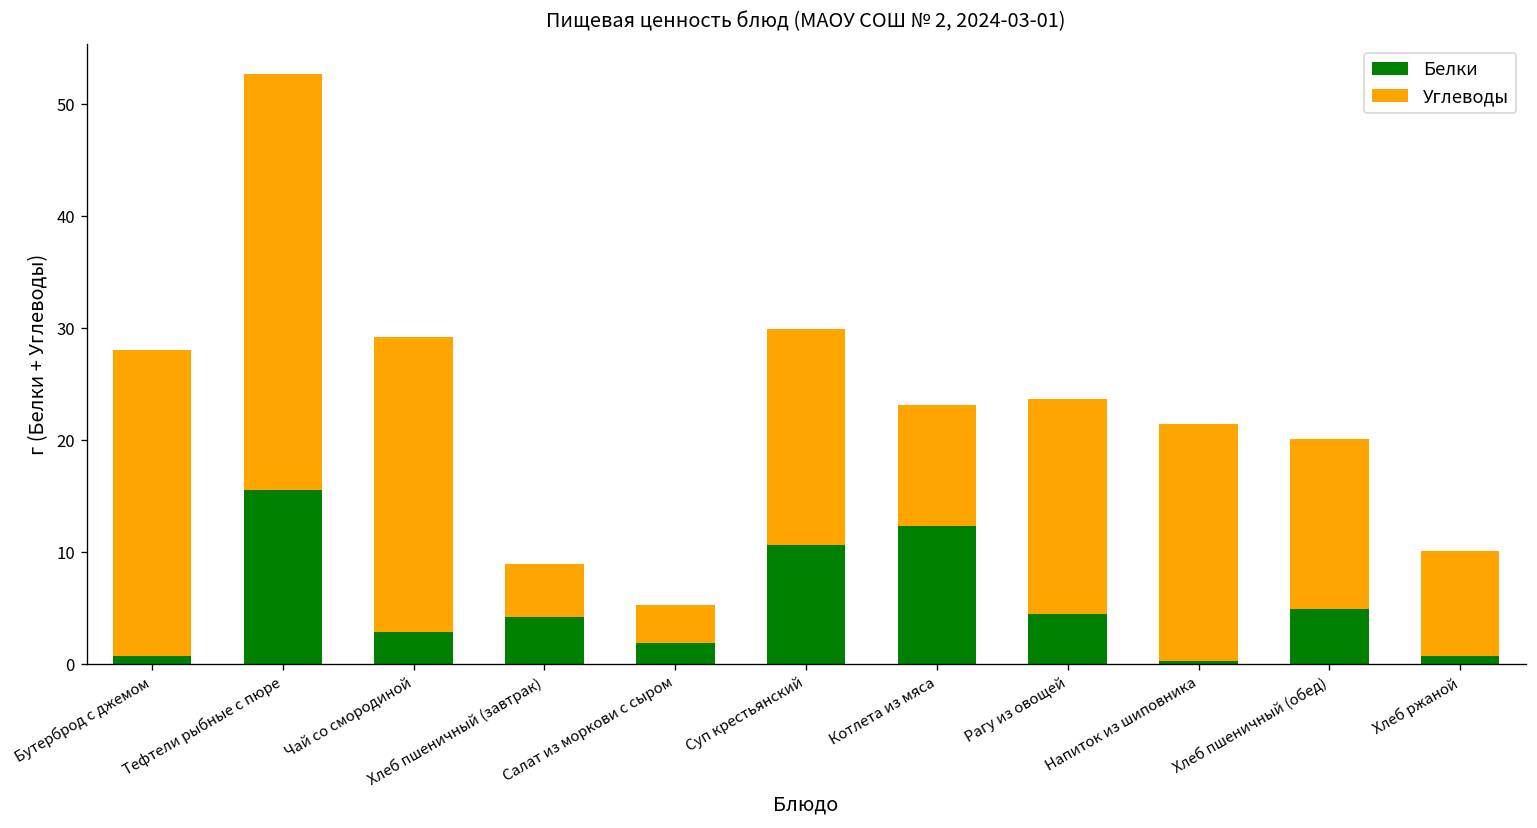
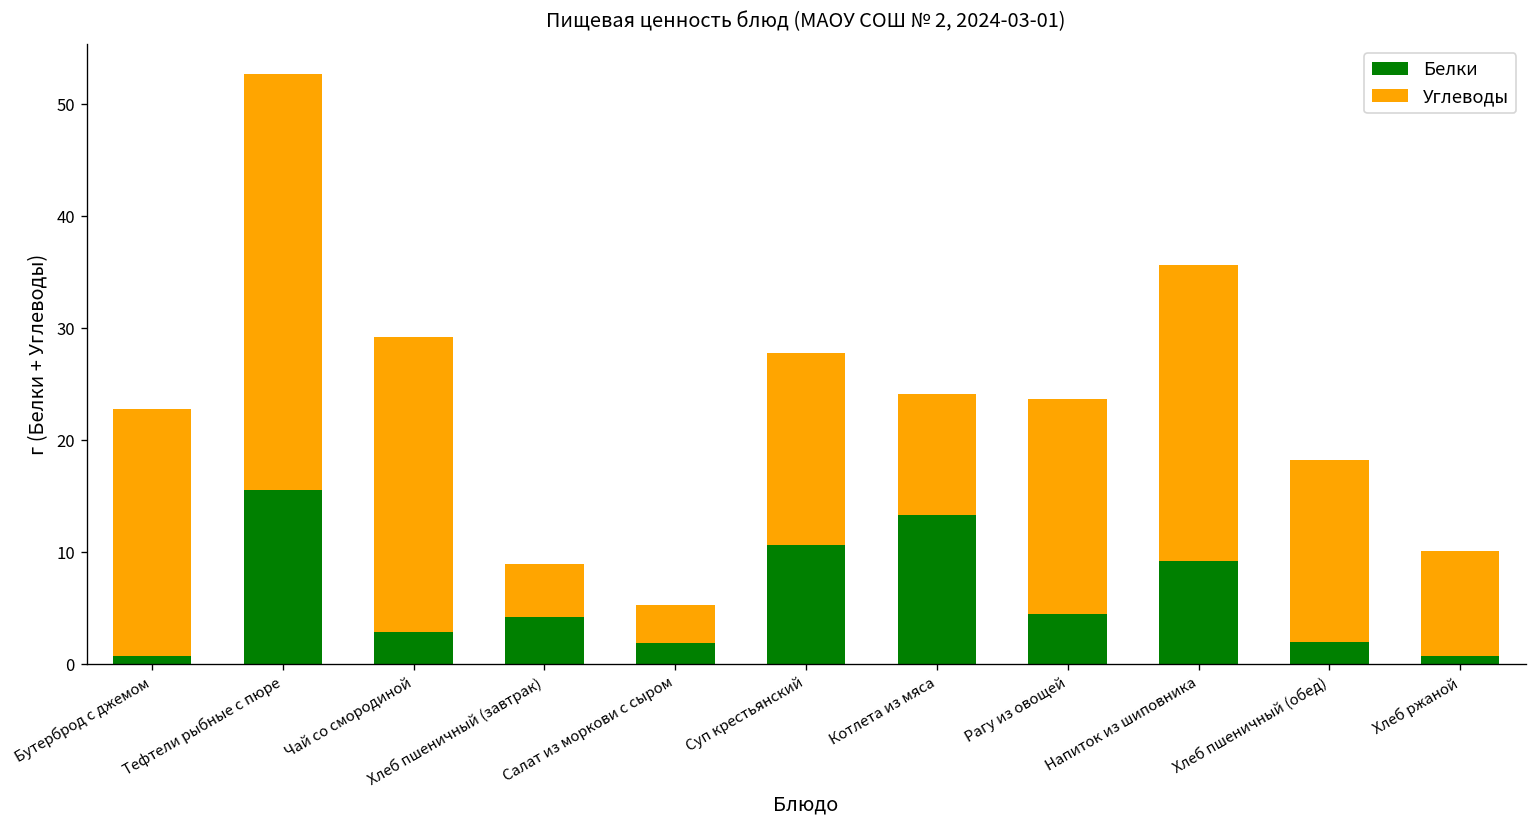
Углеводы, Бутерброд с джемом: 27 -> 22
Углеводы, Суп крестьянский: 19 -> 17
Белки, Котлета из мяса: 12 -> 13
Белки, Напиток из шиповника: 0 -> 9
Углеводы, Напиток из шиповника: 21 -> 26
Белки, Хлеб пшеничный (обед): 5 -> 2
Углеводы, Хлеб пшеничный (обед): 15 -> 16
